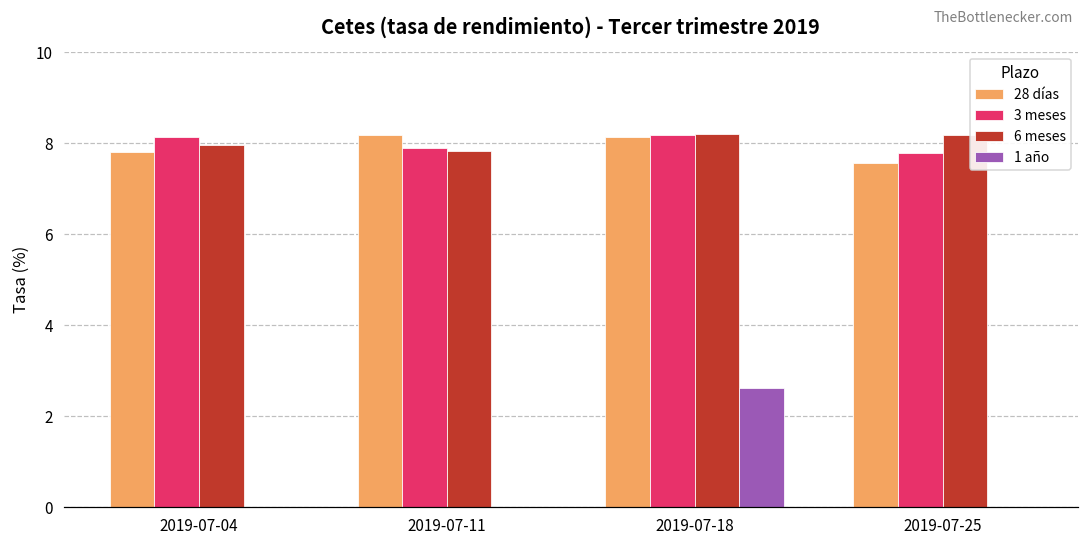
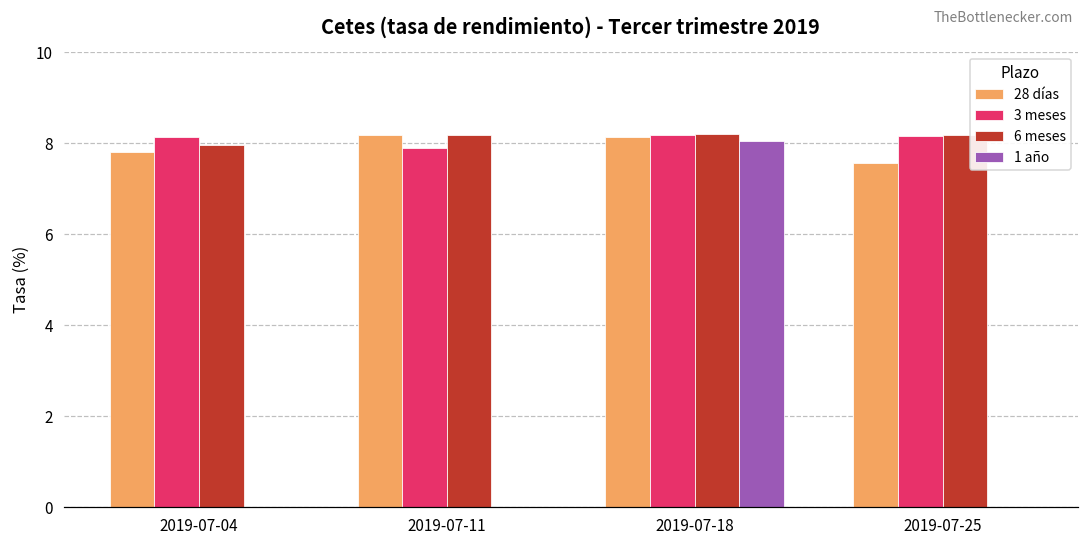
6 meses, 2019-07-11: 7.8 -> 8.2
1 año, 2019-07-18: 2.6 -> 8.0
3 meses, 2019-07-25: 7.8 -> 8.2
